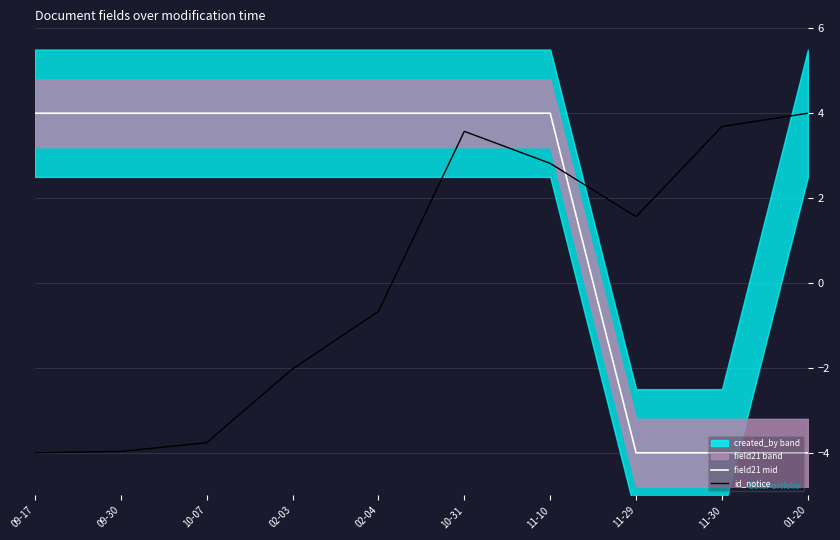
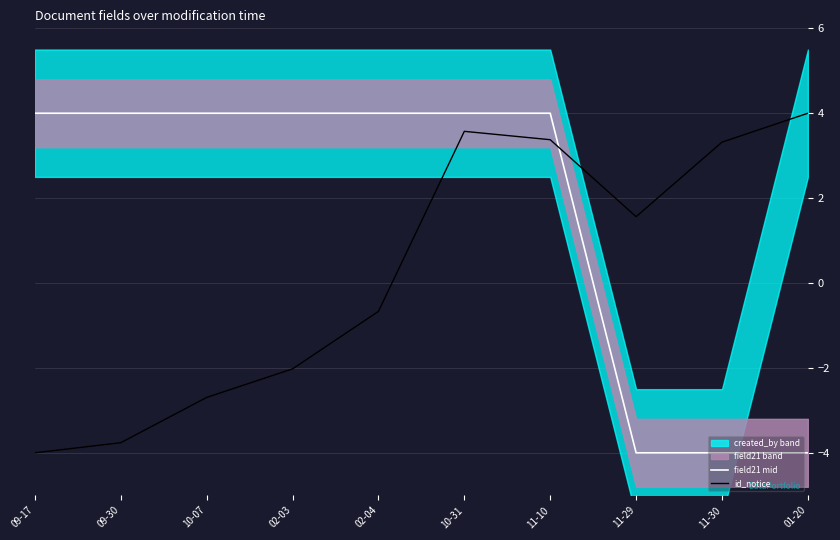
id_notice, 09-30: -4.0 -> -3.8
id_notice, 10-07: -3.8 -> -2.7
id_notice, 11-10: 2.8 -> 3.4
id_notice, 11-30: 3.7 -> 3.3
